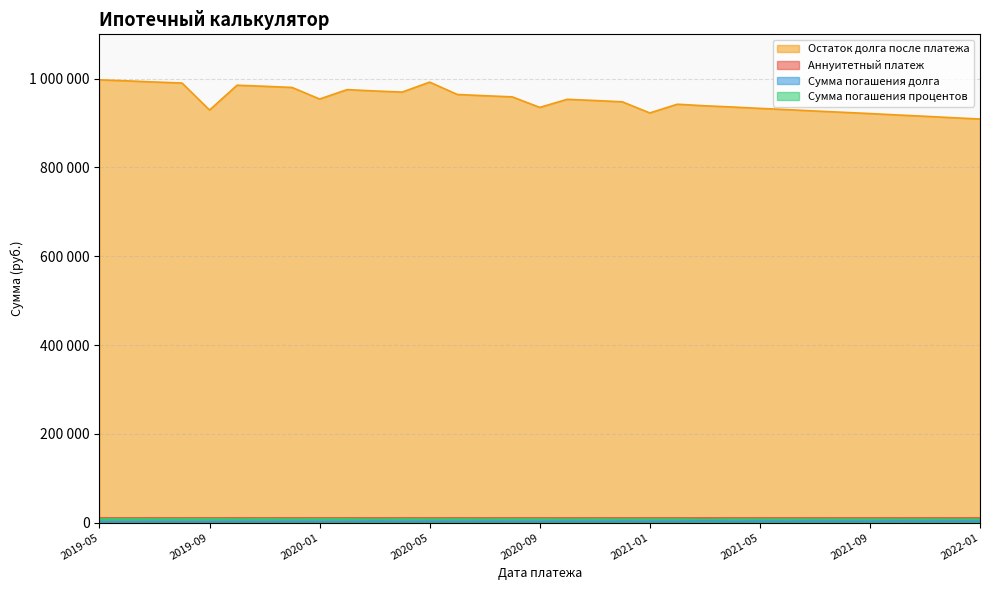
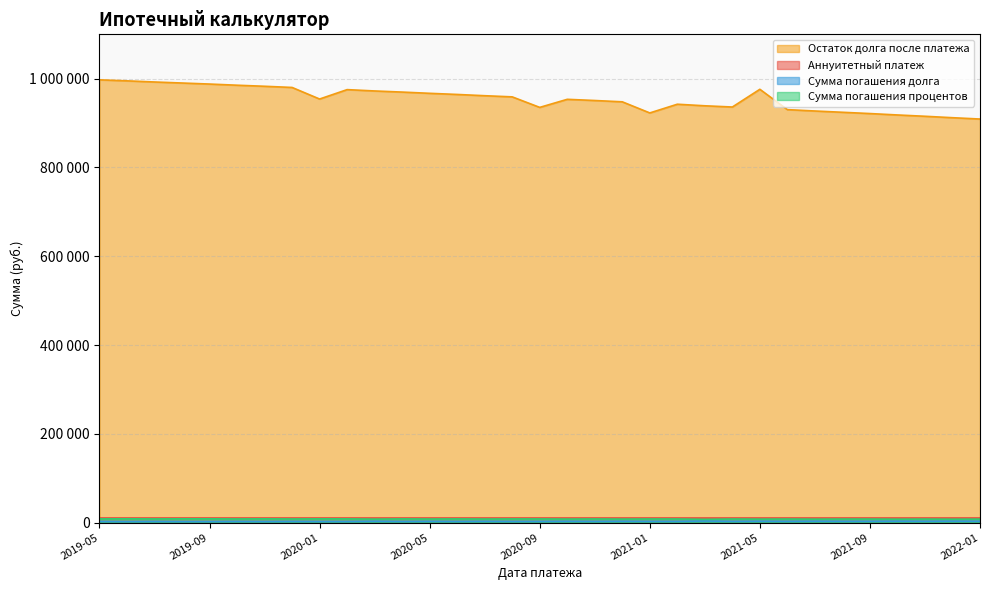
Остаток долга после платежа, 2019-09: 930000 -> 990000
Остаток долга после платежа, 2020-05: 990000 -> 970000
Остаток долга после платежа, 2021-05: 930000 -> 980000
